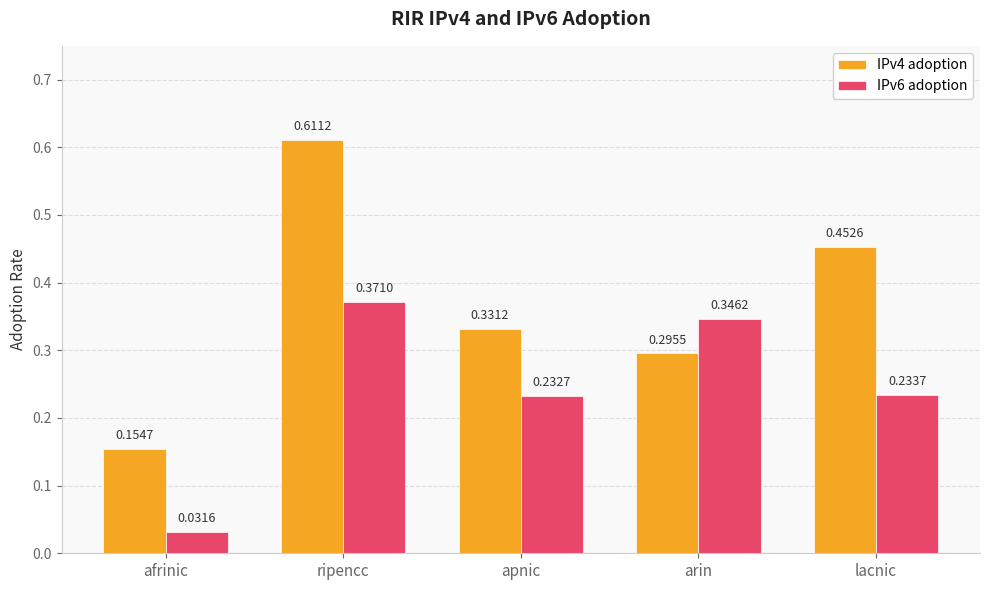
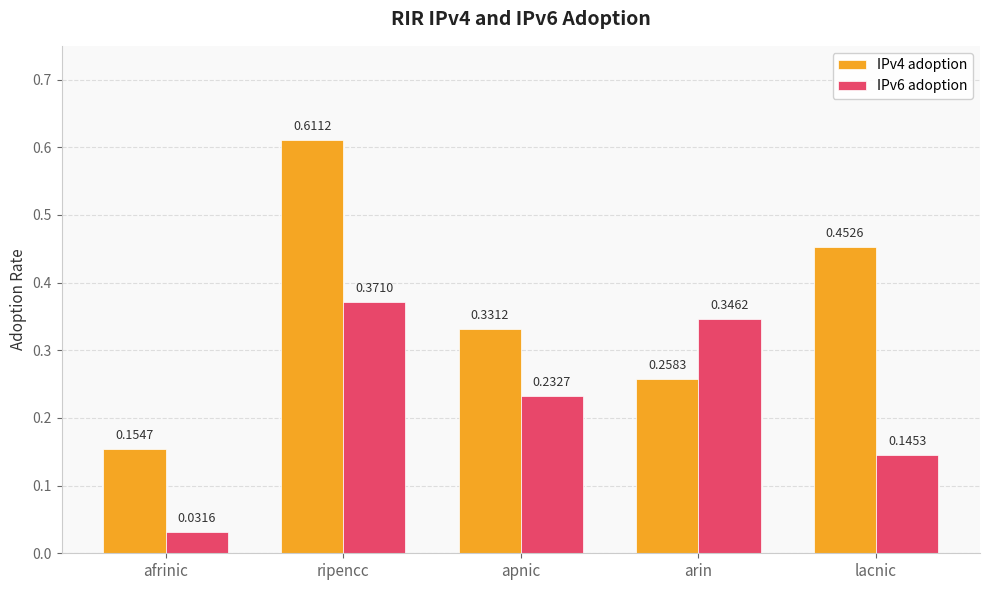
IPv4 adoption, arin: 0.2955 -> 0.2583
IPv6 adoption, lacnic: 0.2337 -> 0.1453
